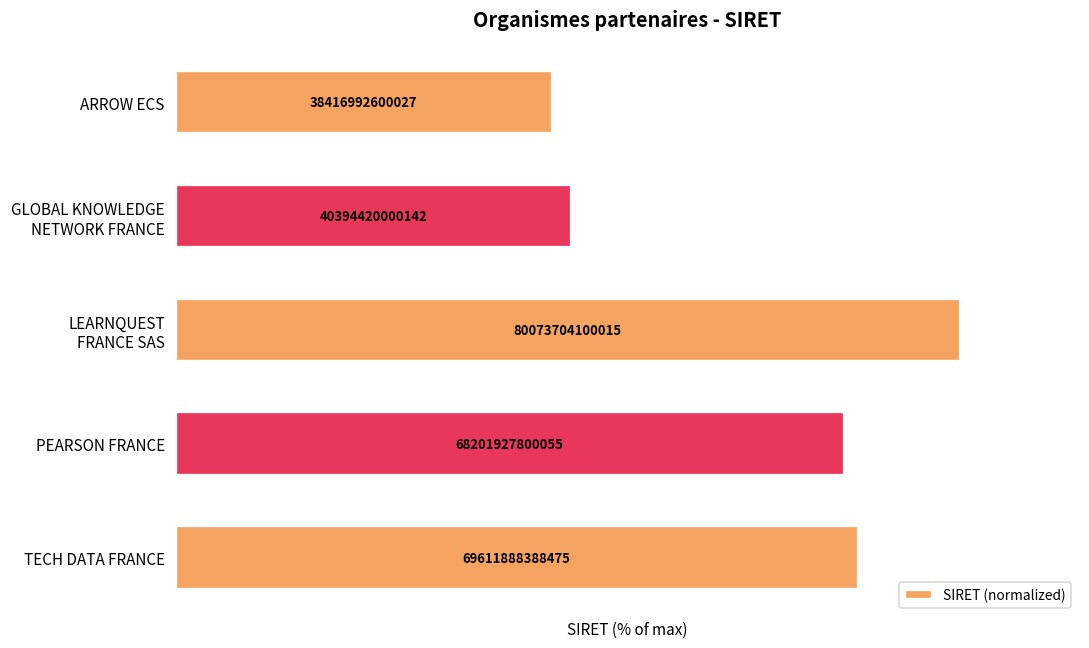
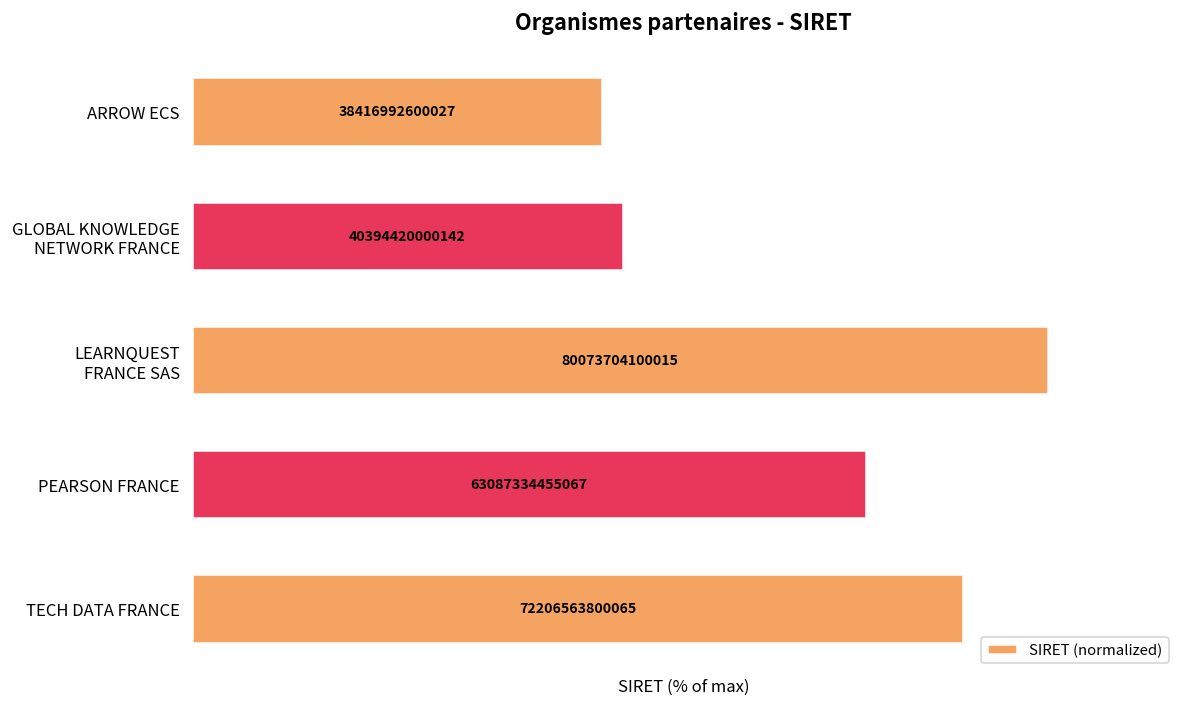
PEARSON FRANCE: 68201927800055 -> 63087334455067
TECH DATA FRANCE: 69611888388475 -> 72206563800065
